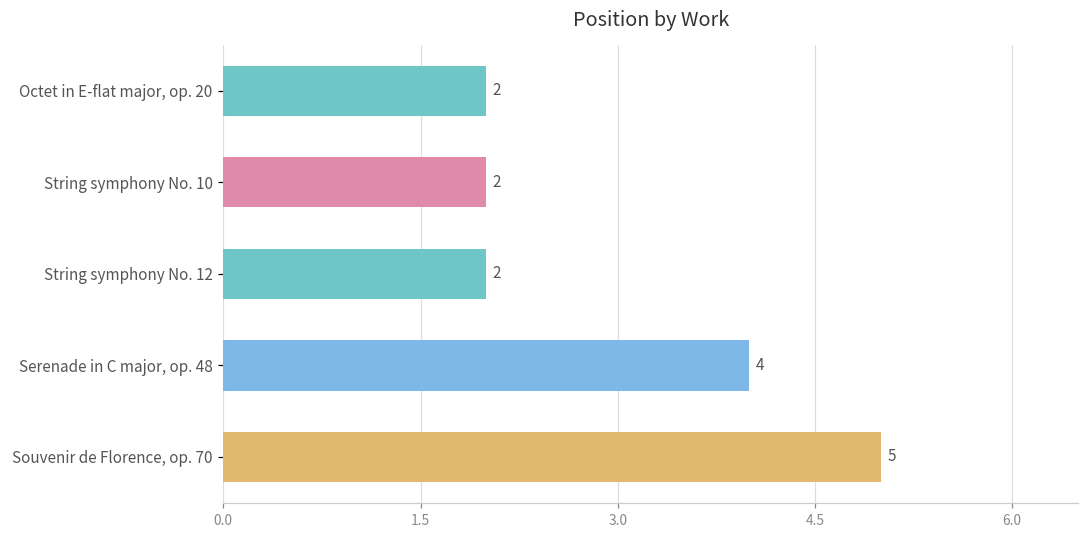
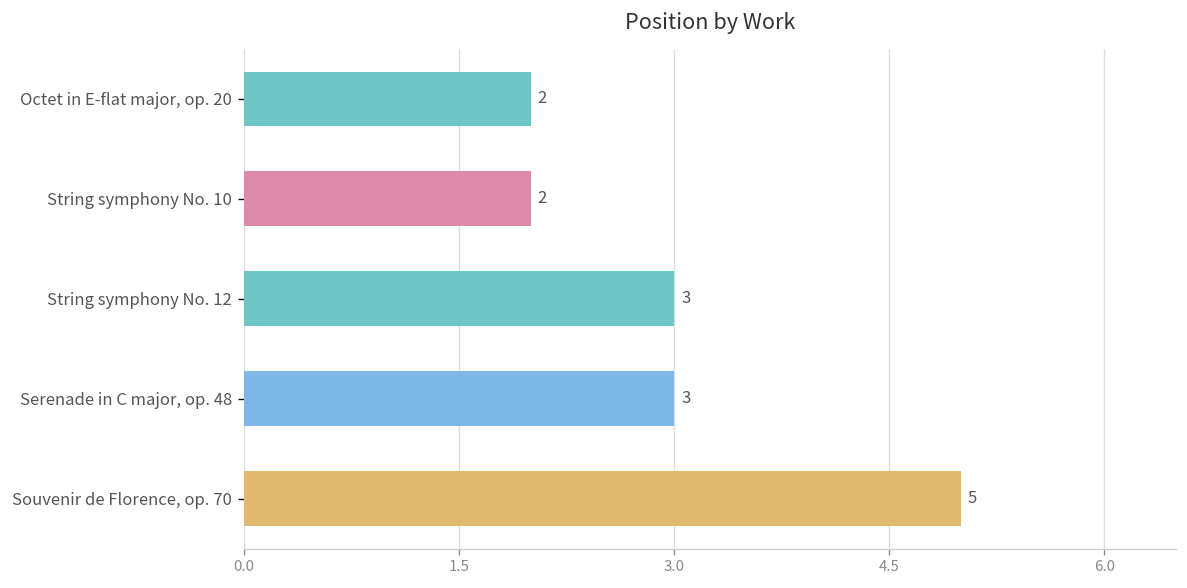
String symphony No. 12: 2 -> 3
Serenade in C major, op. 48: 4 -> 3
